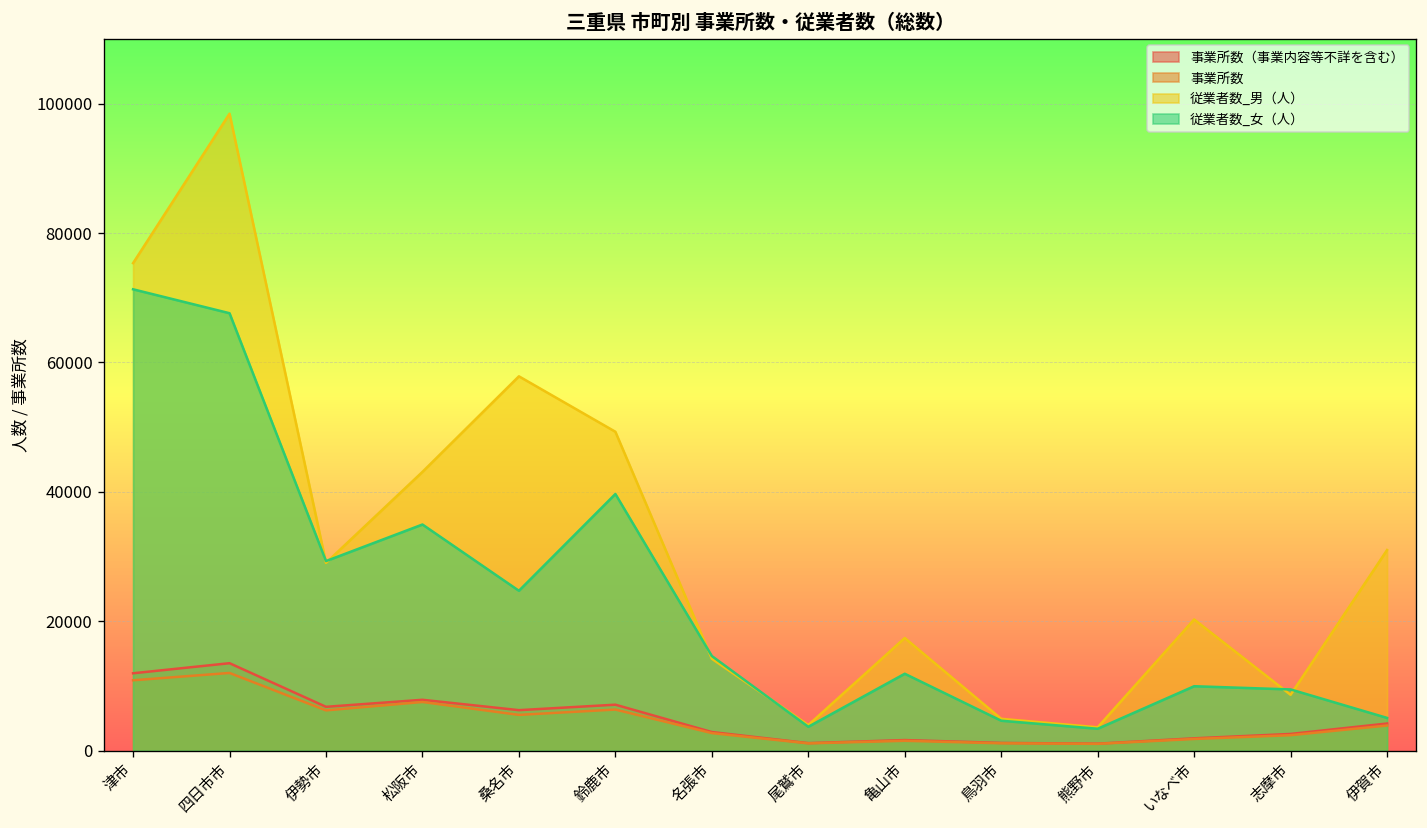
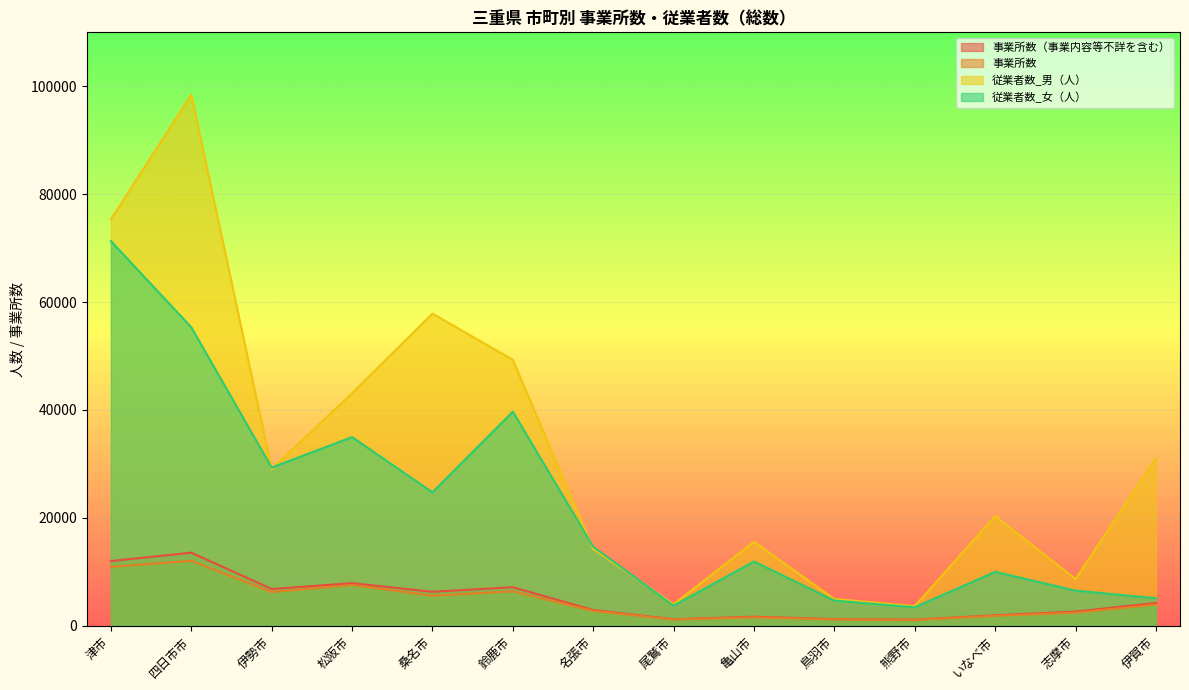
従業者数_女（人）, 四日市市: 68000 -> 55000
従業者数_男（人）, 亀山市: 17000 -> 16000
従業者数_女（人）, 志摩市: 9000 -> 7000
